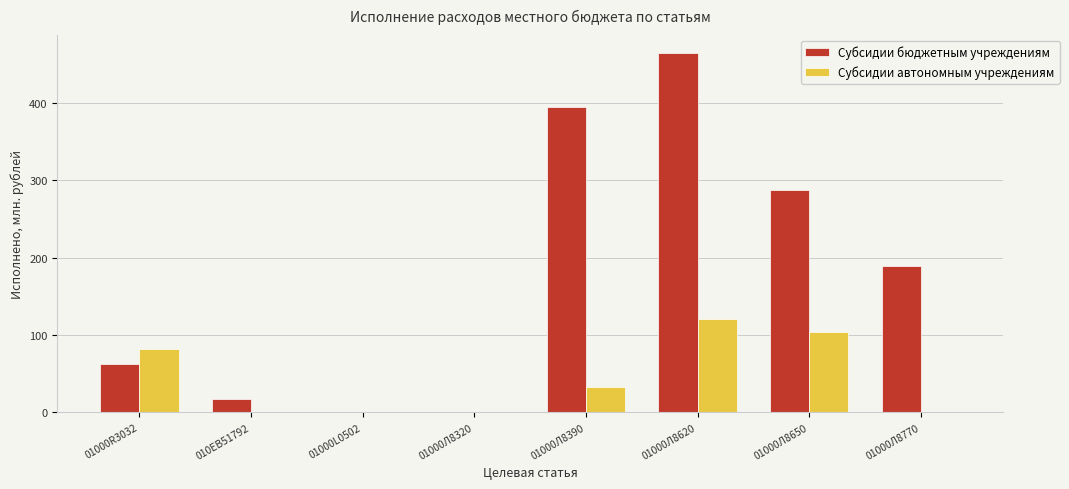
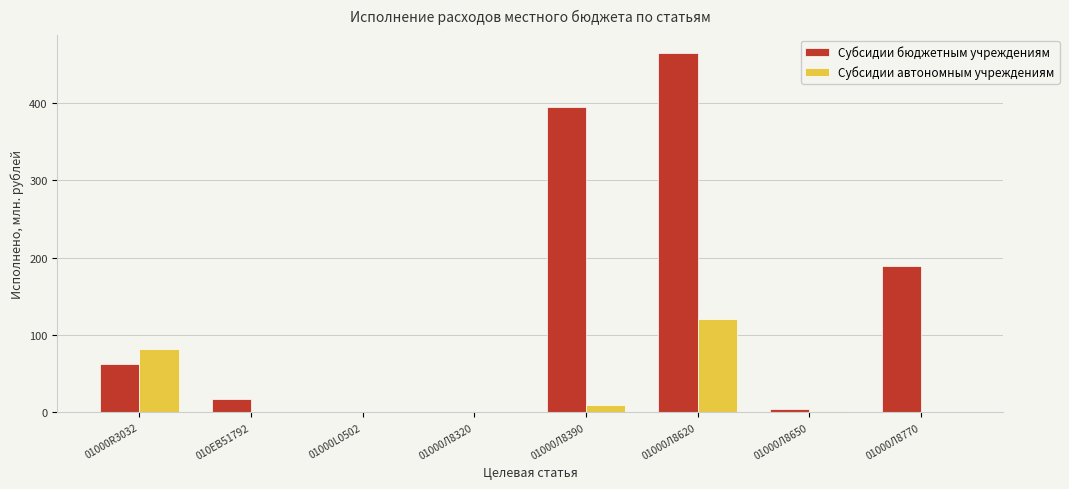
Субсидии автономным учреждениям, 01000Л8390: 30 -> 10
Субсидии бюджетным учреждениям, 01000Л8650: 290 -> 0
Субсидии автономным учреждениям, 01000Л8650: 100 -> 0
